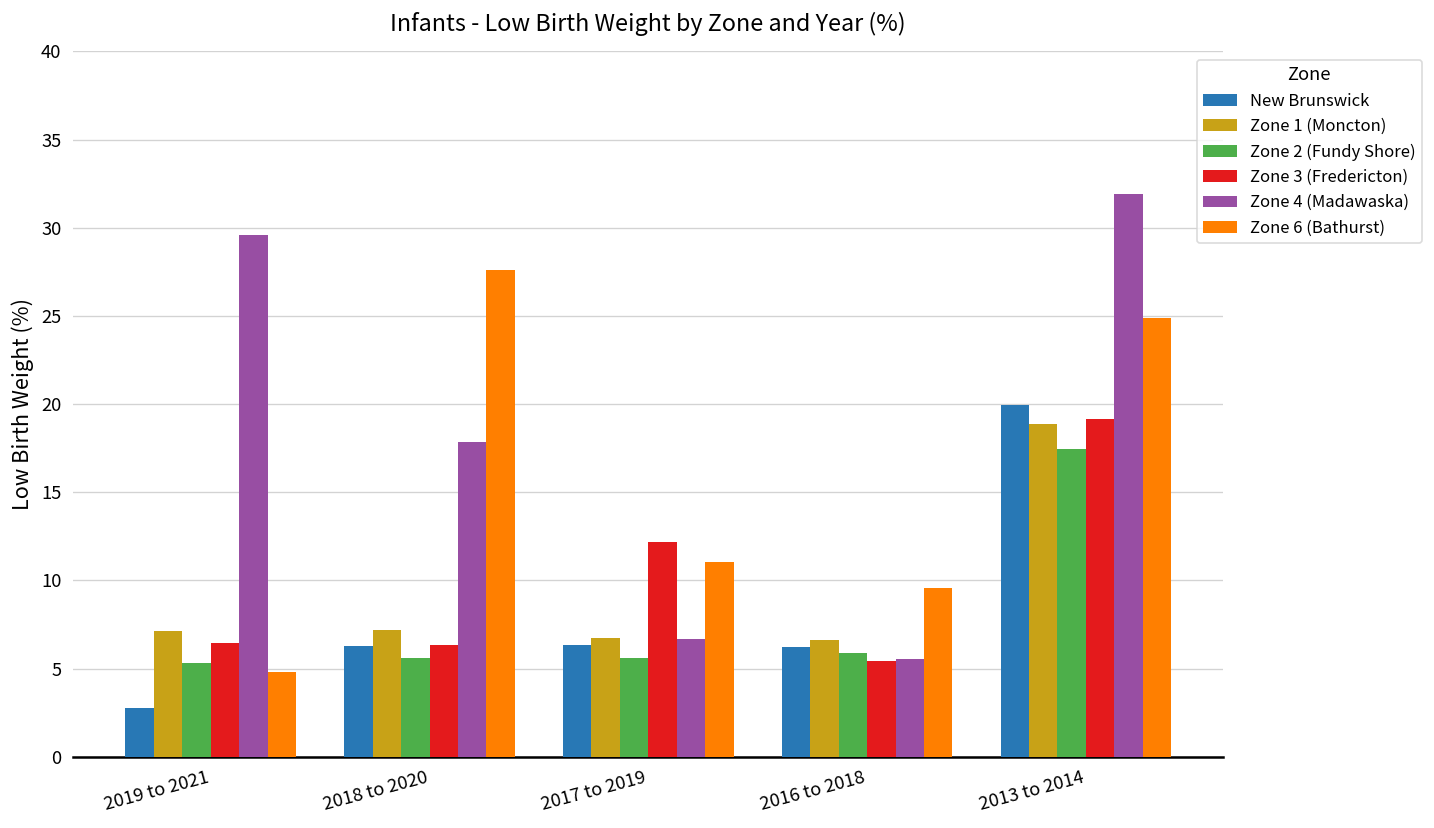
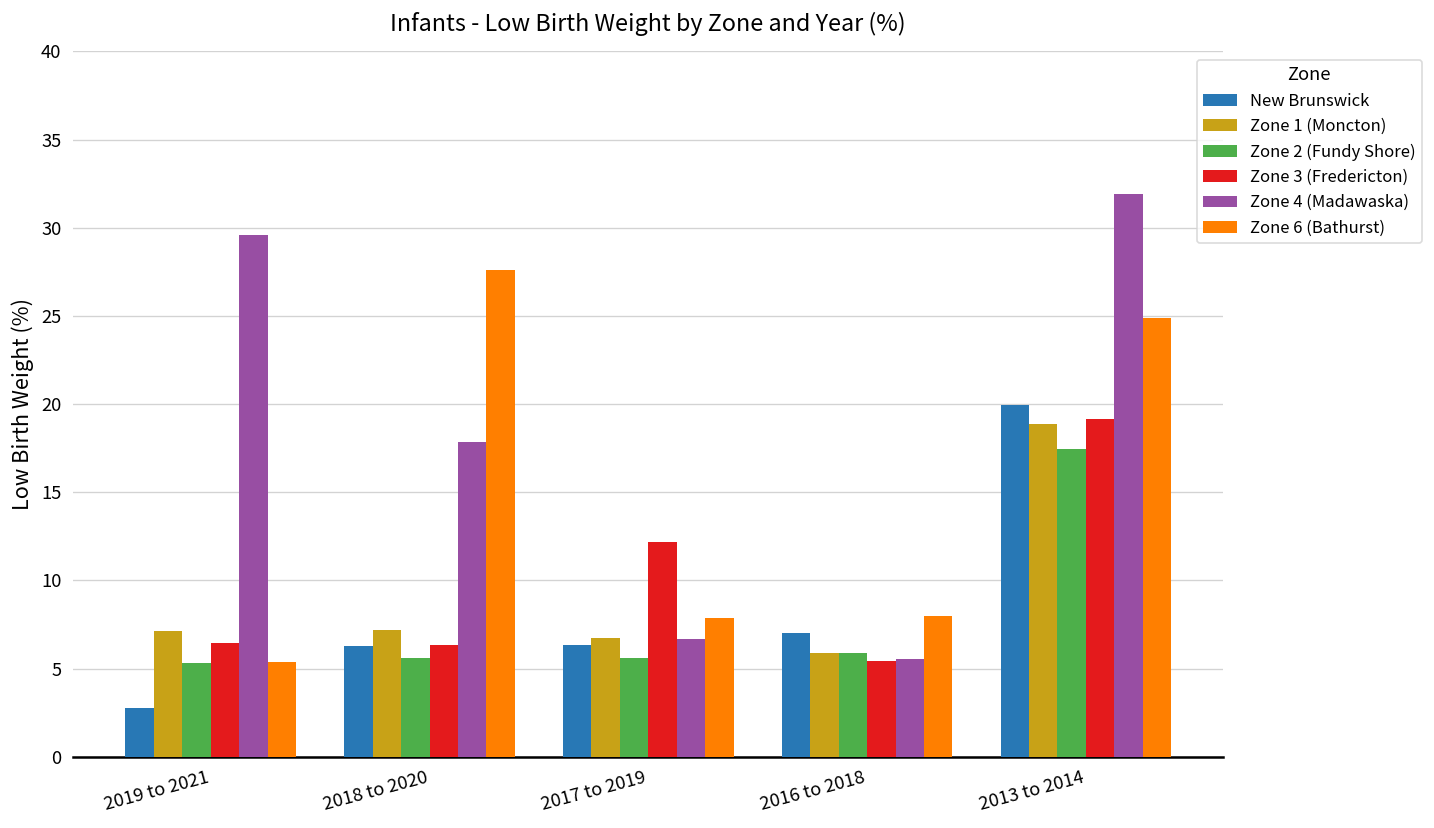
Zone 6 (Bathurst), 2019 to 2021: 4.8 -> 5.4
Zone 6 (Bathurst), 2017 to 2019: 11.1 -> 7.9
New Brunswick, 2016 to 2018: 6.2 -> 7.0
Zone 1 (Moncton), 2016 to 2018: 6.6 -> 5.9
Zone 6 (Bathurst), 2016 to 2018: 9.6 -> 8.0
